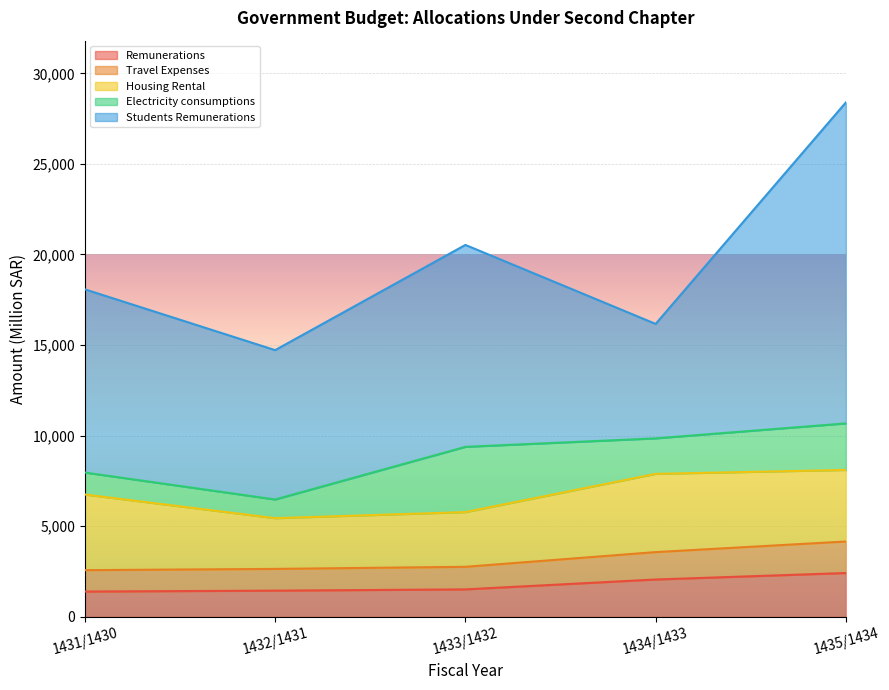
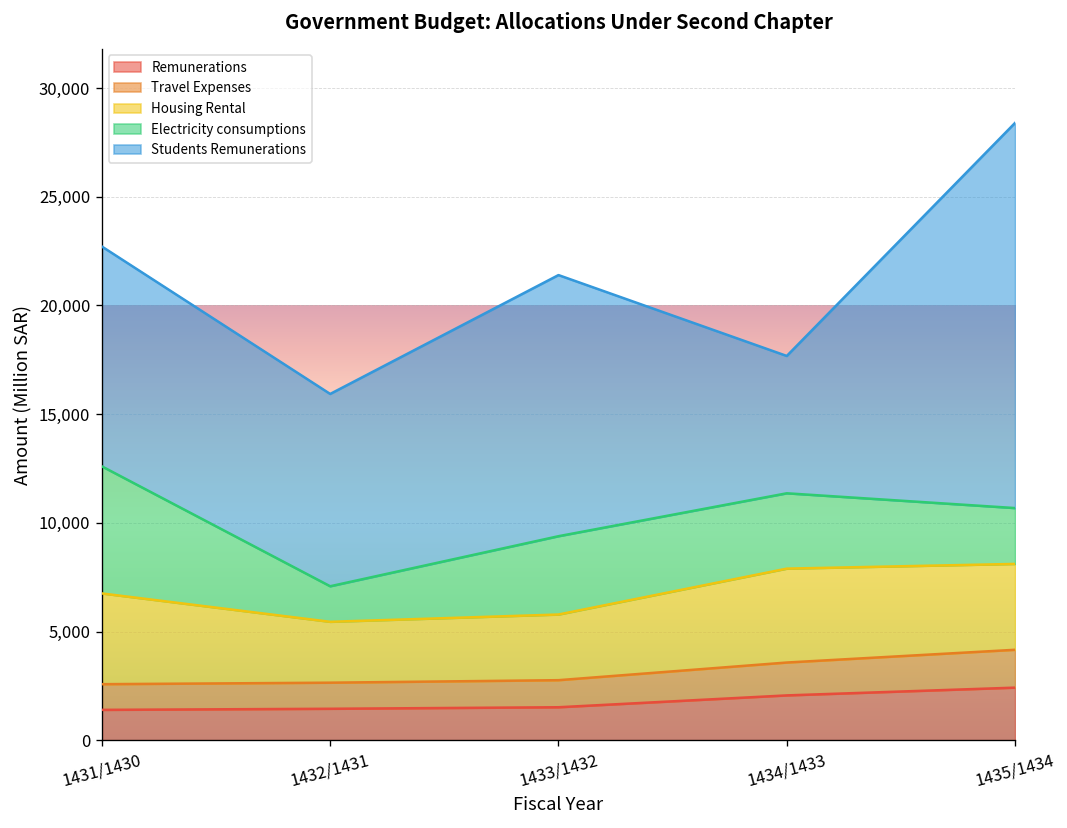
Electricity consumptions, 1431/1430: 1,200 -> 5,800
Electricity consumptions, 1432/1431: 1,000 -> 1,600
Students Remunerations, 1432/1431: 8,200 -> 8,800
Students Remunerations, 1433/1432: 11,100 -> 12,000
Electricity consumptions, 1434/1433: 2,000 -> 3,500
